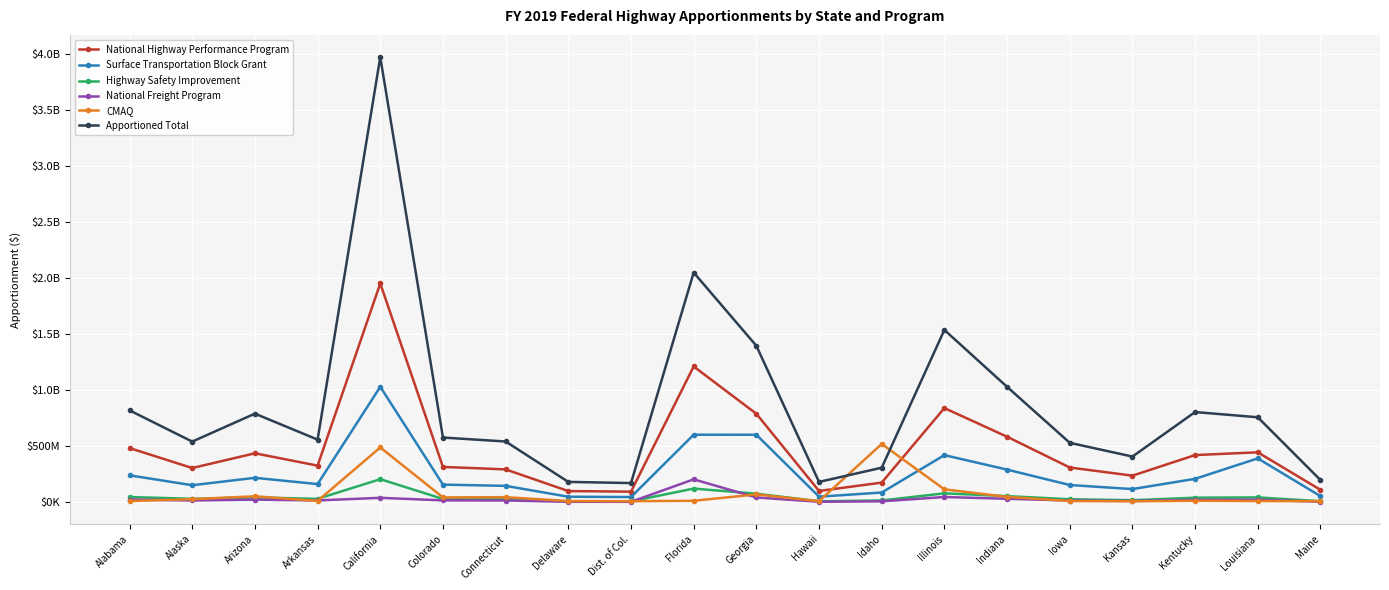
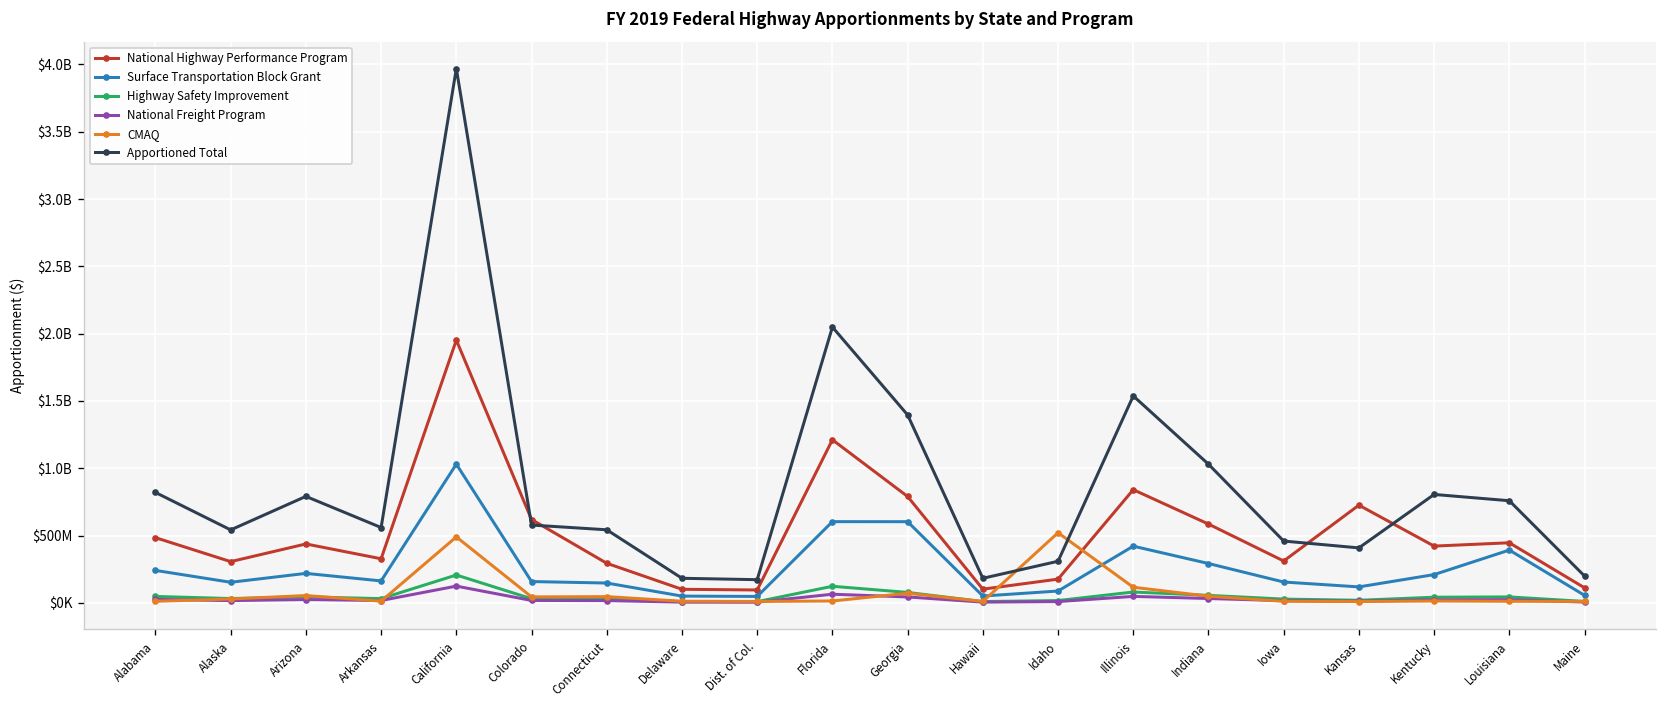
National Freight Program, California: $40000000 -> $120000000
National Highway Performance Program, Colorado: $320000000 -> $620000000
National Freight Program, Florida: $210000000 -> $60000000
Apportioned Total, Iowa: $530000000 -> $460000000
National Highway Performance Program, Kansas: $240000000 -> $730000000
